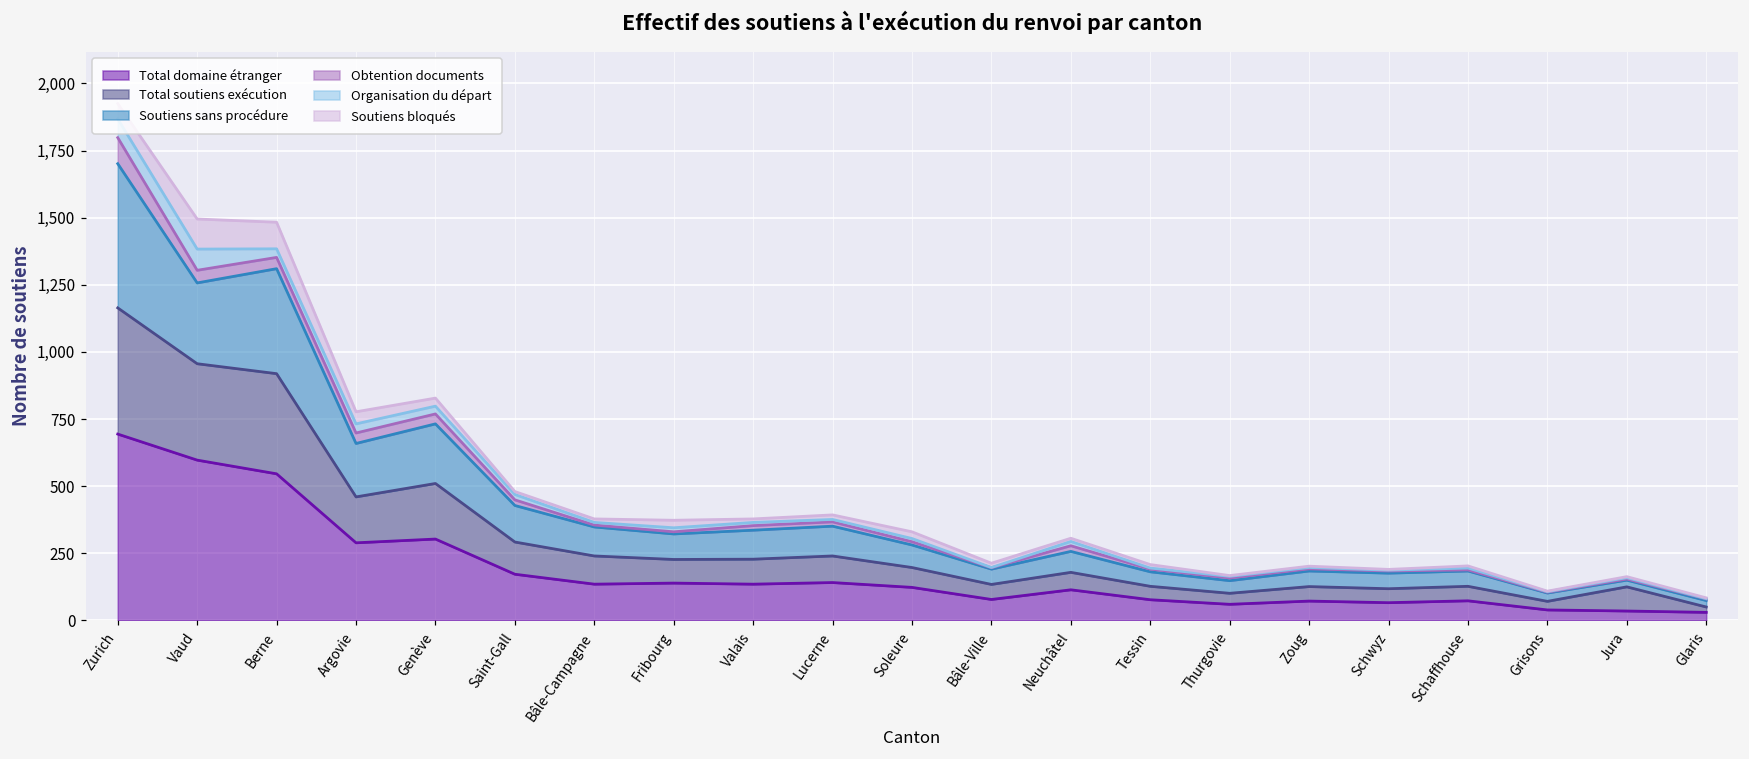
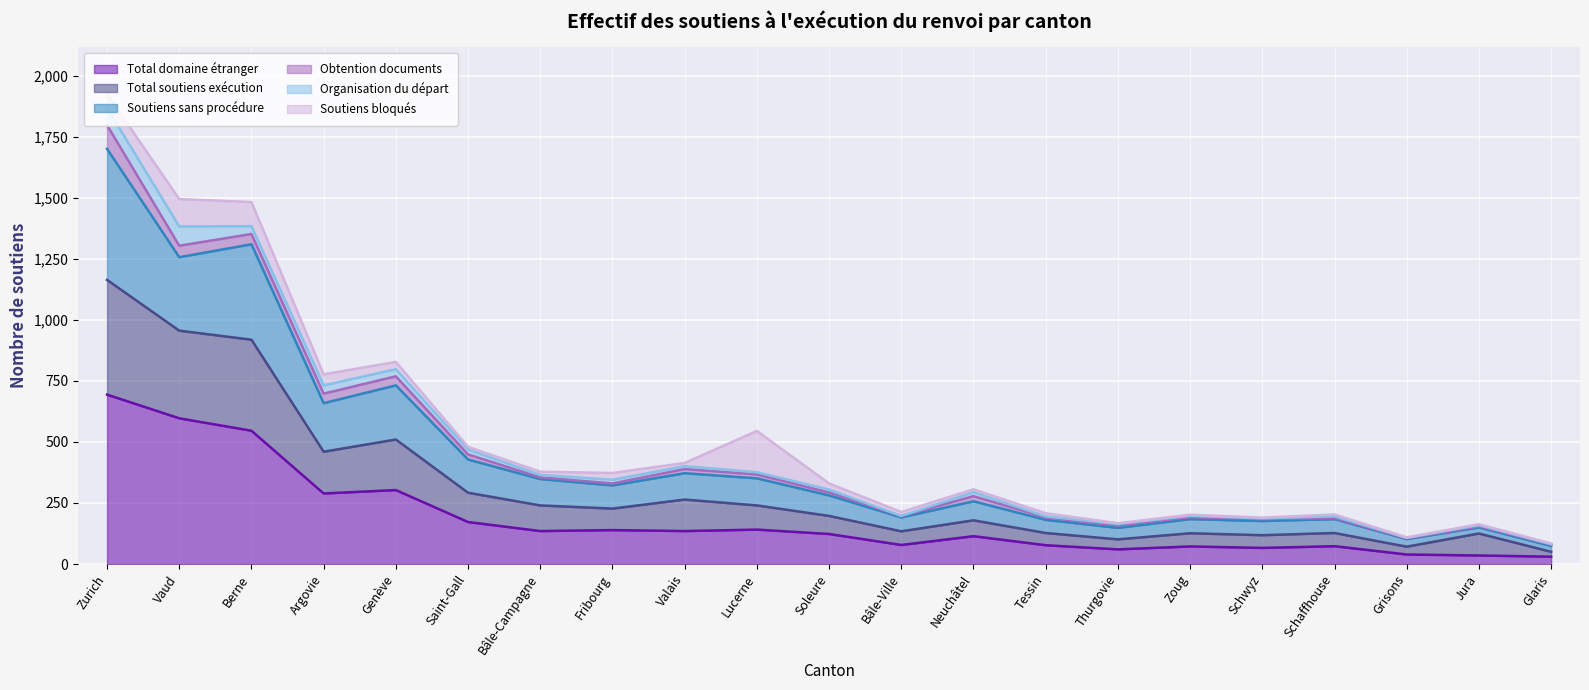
Total soutiens exécution, Valais: 90 -> 130
Soutiens bloqués, Lucerne: 20 -> 170
